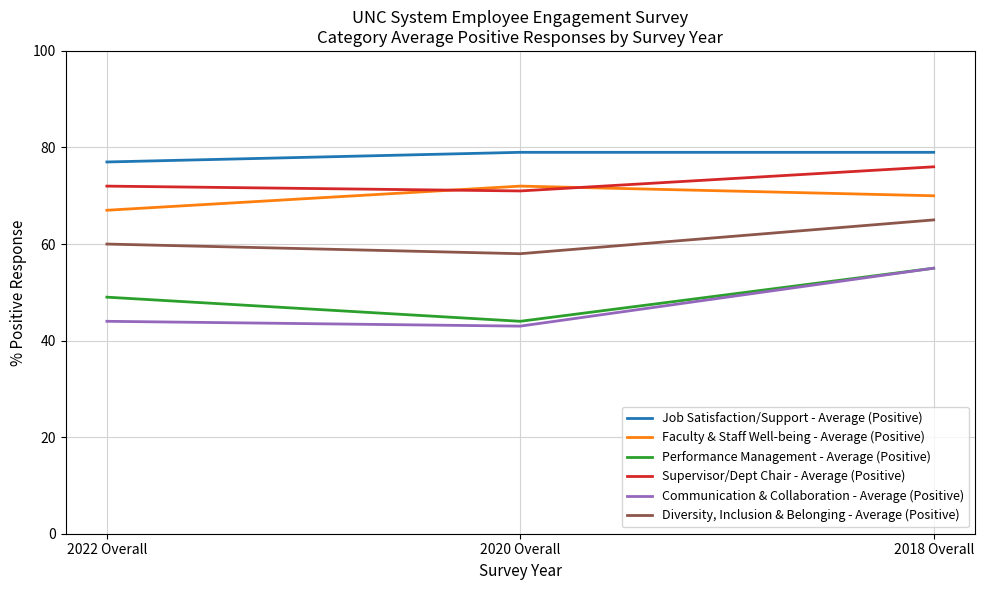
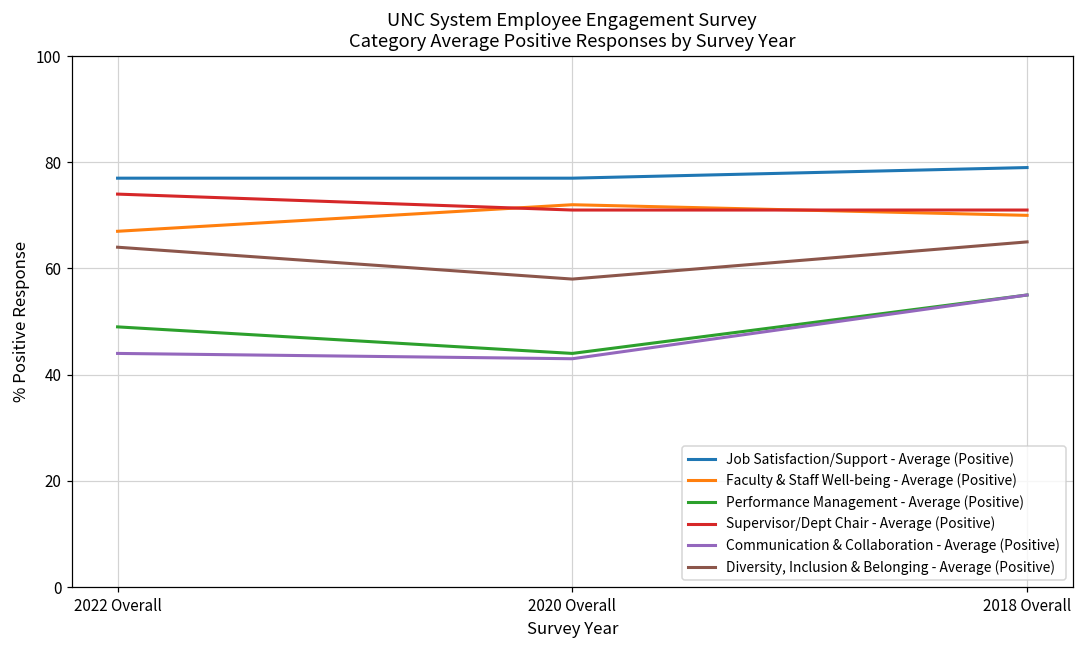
Supervisor/Dept Chair - Average (Positive), 2022 Overall: 72 -> 74
Diversity, Inclusion & Belonging - Average (Positive), 2022 Overall: 60 -> 64
Job Satisfaction/Support - Average (Positive), 2020 Overall: 79 -> 77
Supervisor/Dept Chair - Average (Positive), 2018 Overall: 76 -> 71
